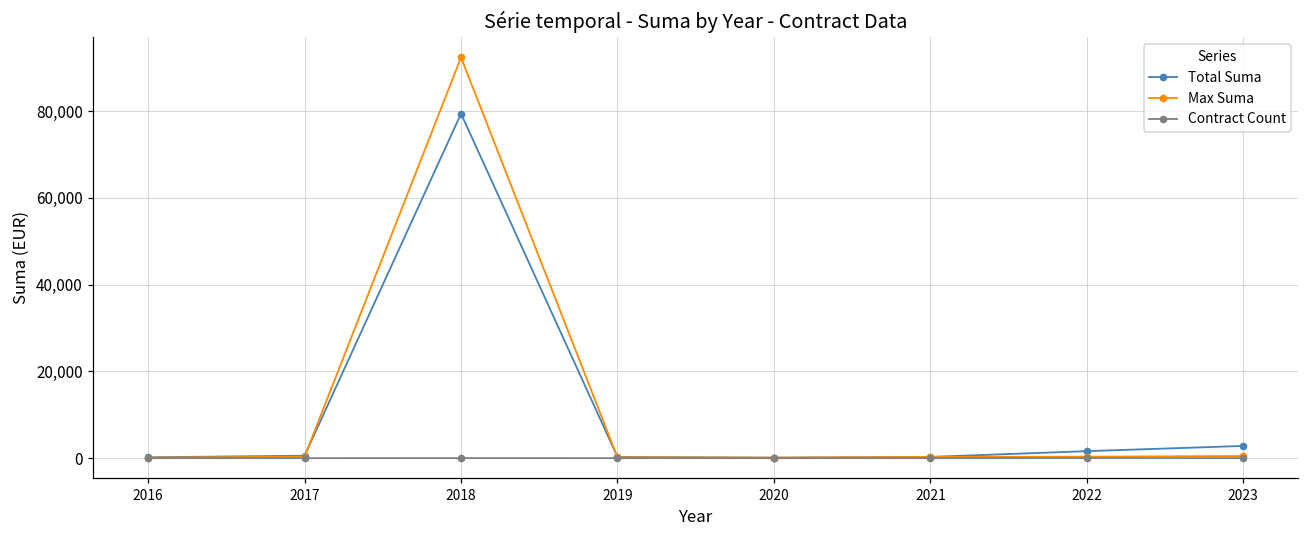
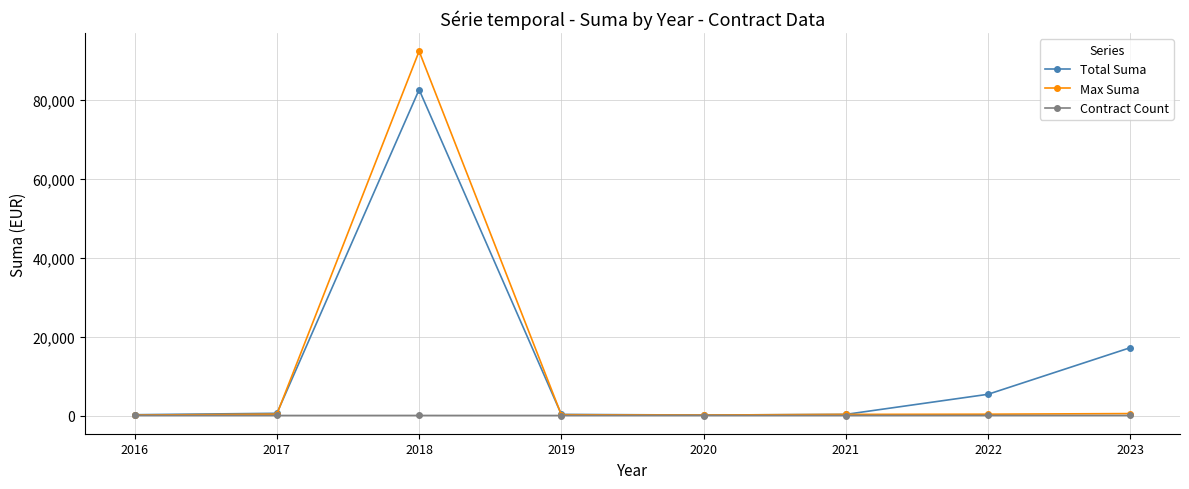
Total Suma, 2018: 79,000 -> 83,000
Total Suma, 2022: 2,000 -> 5,000
Total Suma, 2023: 3,000 -> 17,000
